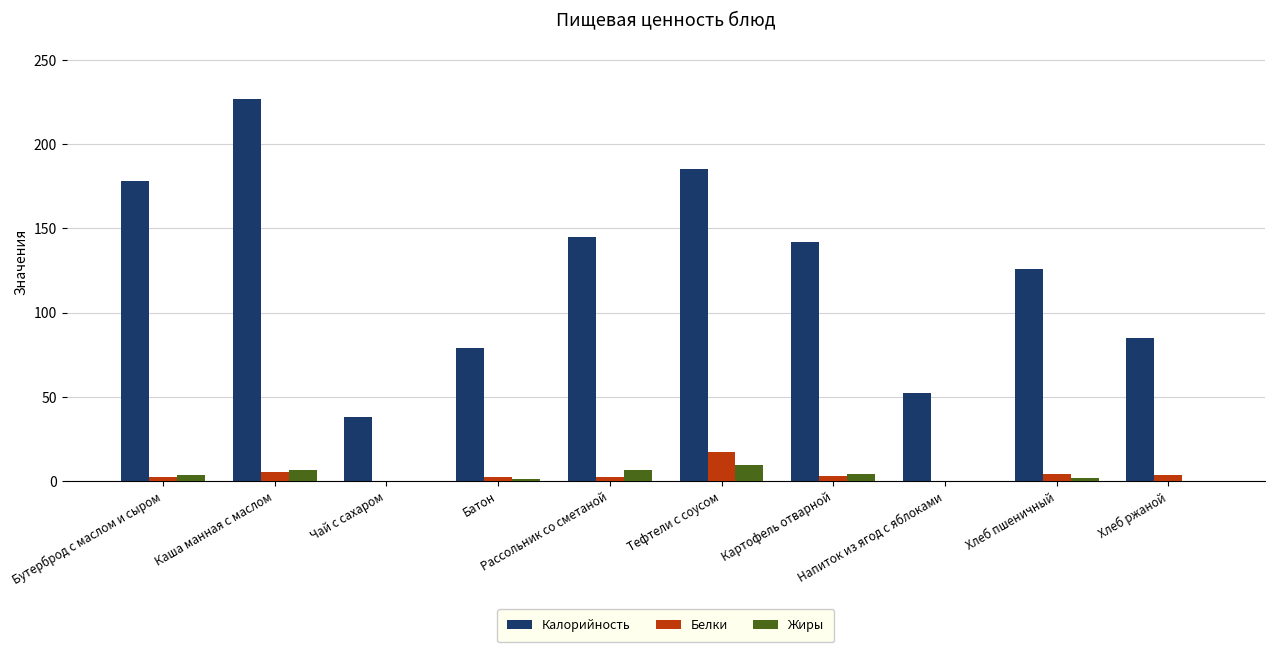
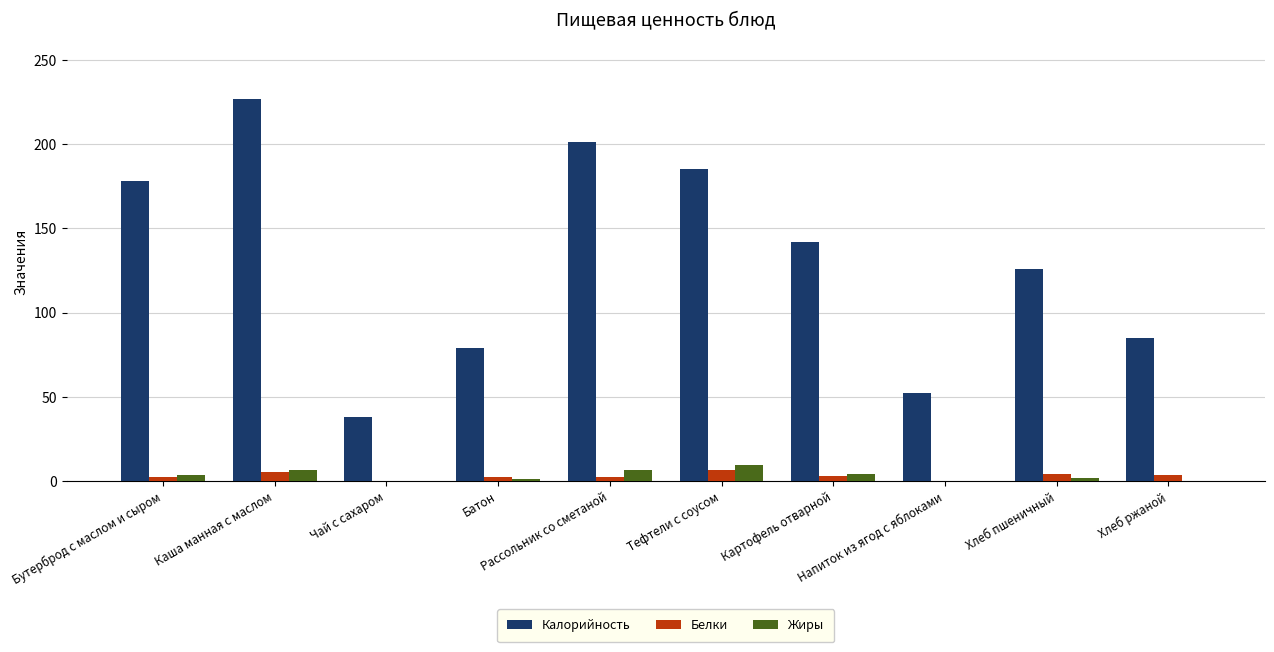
Калорийность, Рассольник со сметаной: 145 -> 201
Белки, Тефтели с соусом: 18 -> 7
